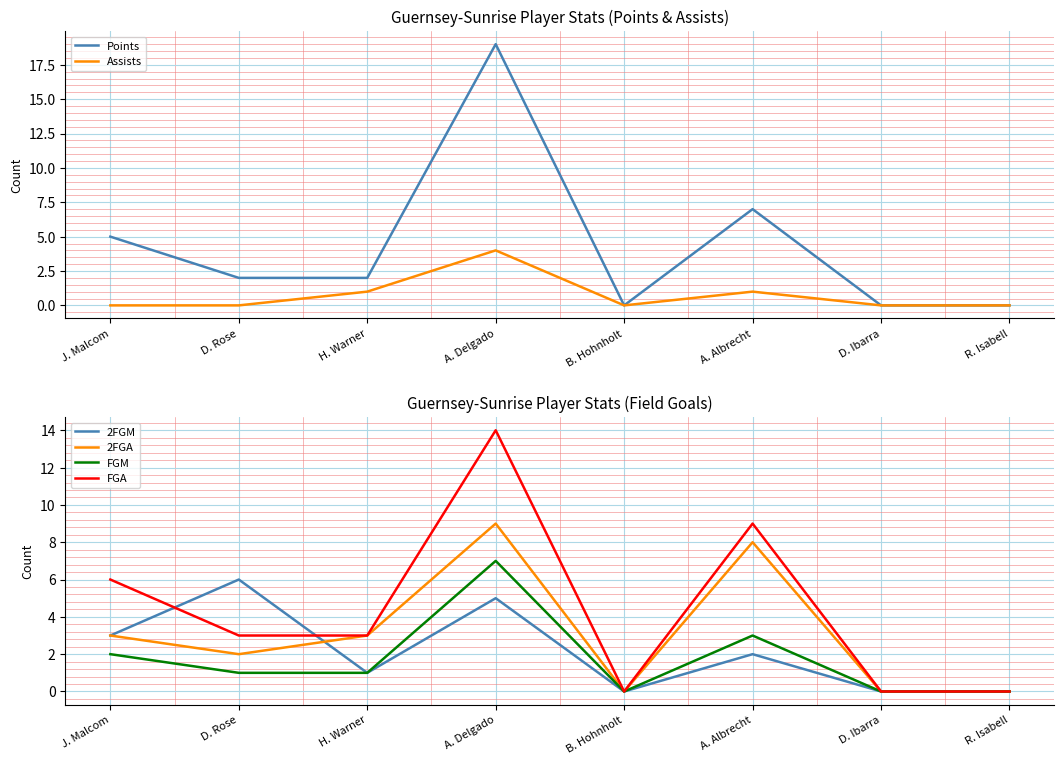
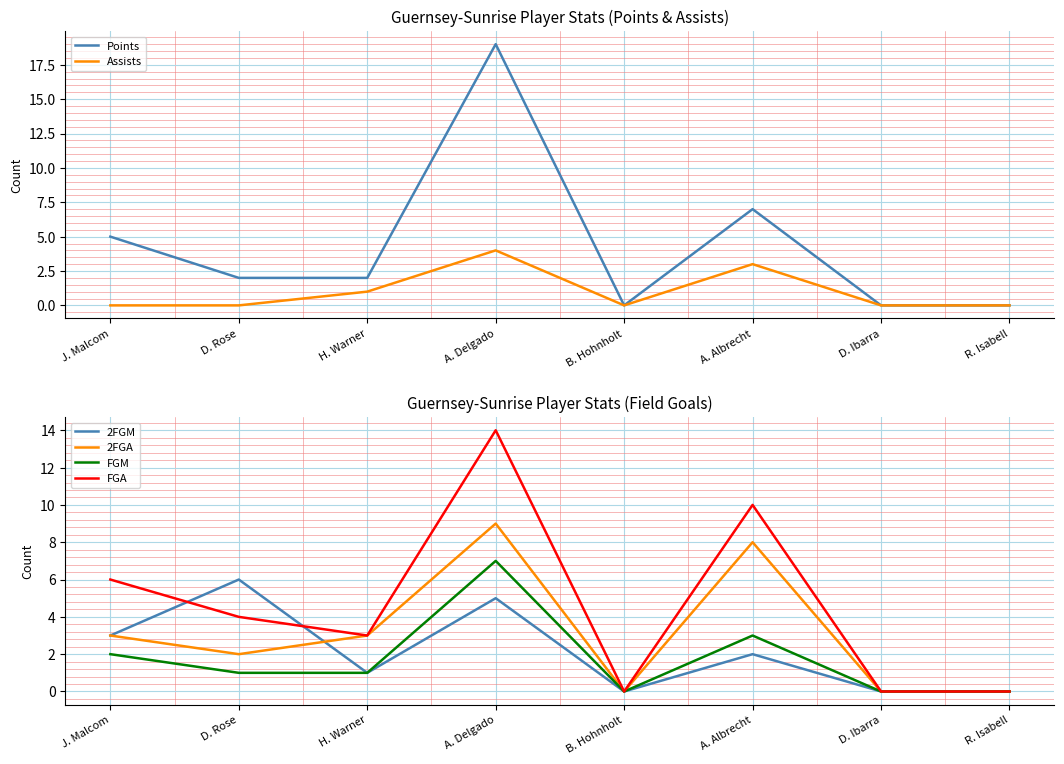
Guernsey-Sunrise Player Stats (Points & Assists), Assists, A. Albrecht: 1 -> 3
Guernsey-Sunrise Player Stats (Field Goals), FGA, D. Rose: 3 -> 4
Guernsey-Sunrise Player Stats (Field Goals), FGA, A. Albrecht: 9 -> 10
